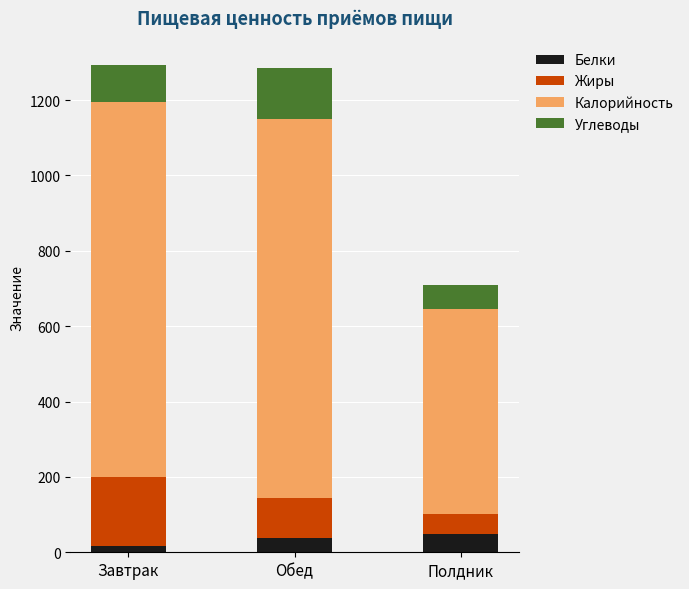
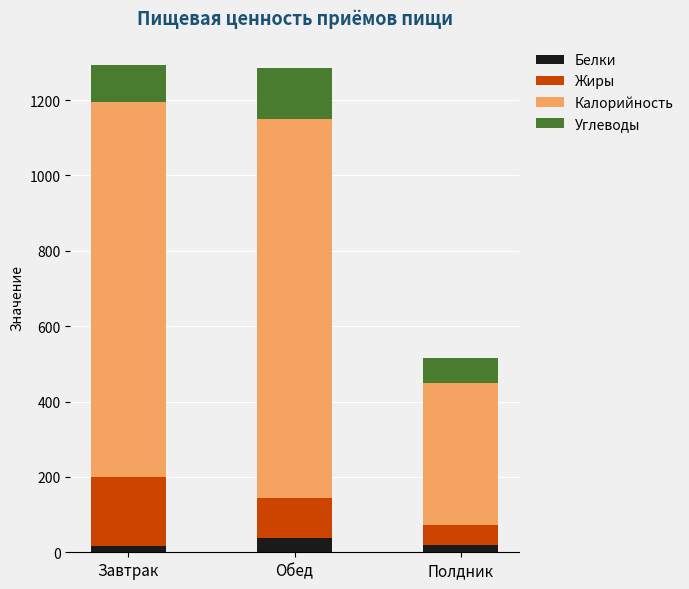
Белки, Полдник: 50 -> 20
Калорийность, Полдник: 540 -> 380
